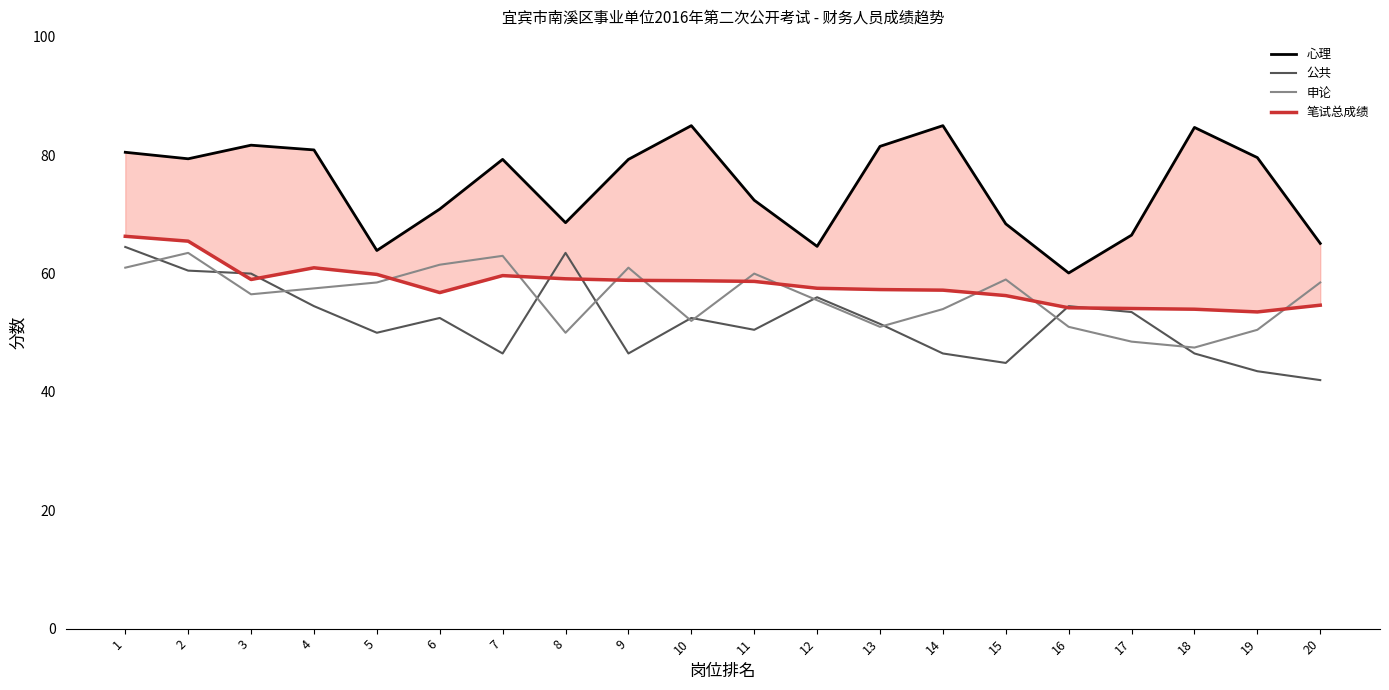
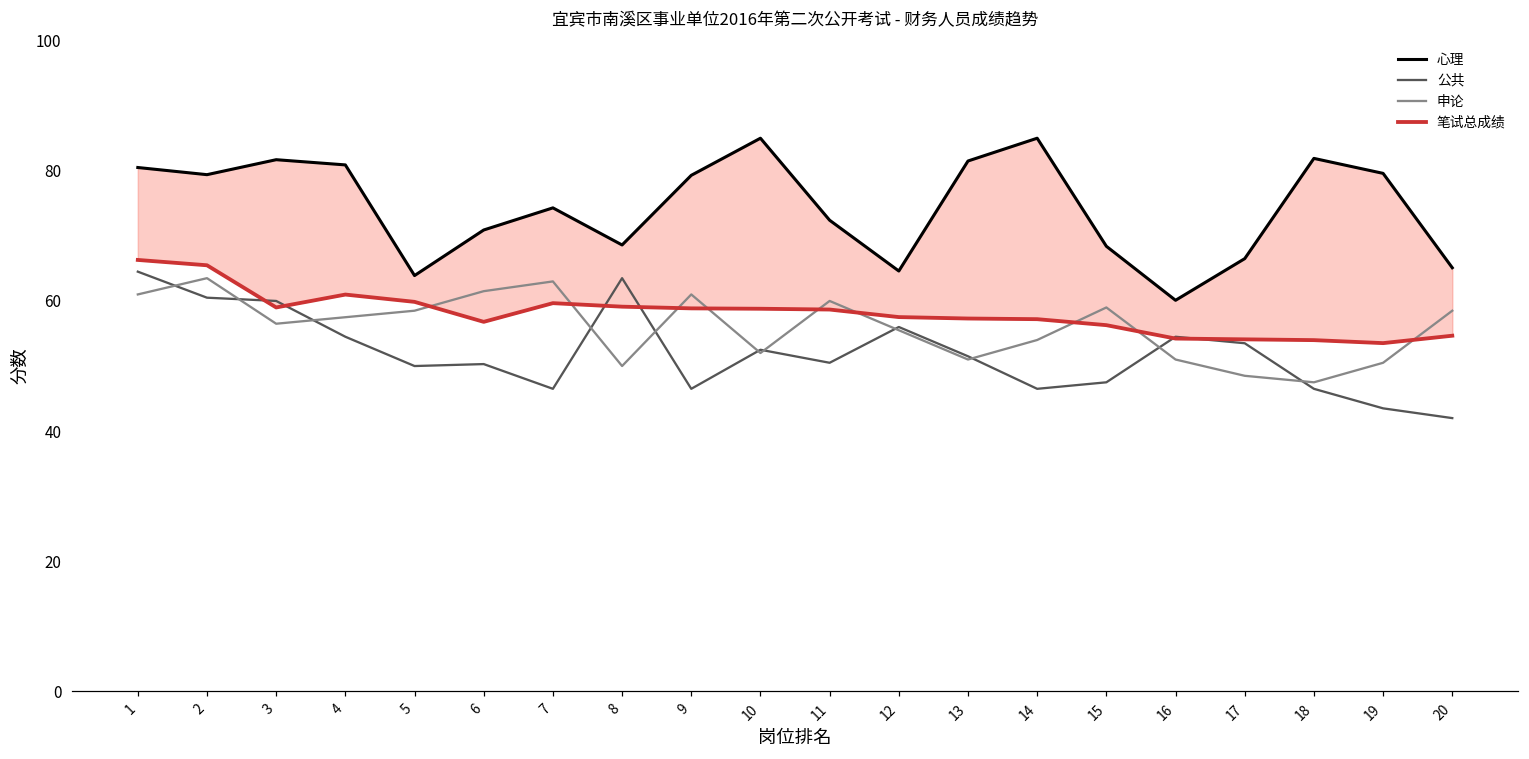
公共, 6: 53 -> 50
心理, 7: 79 -> 74
公共, 15: 45 -> 48
心理, 18: 85 -> 82
